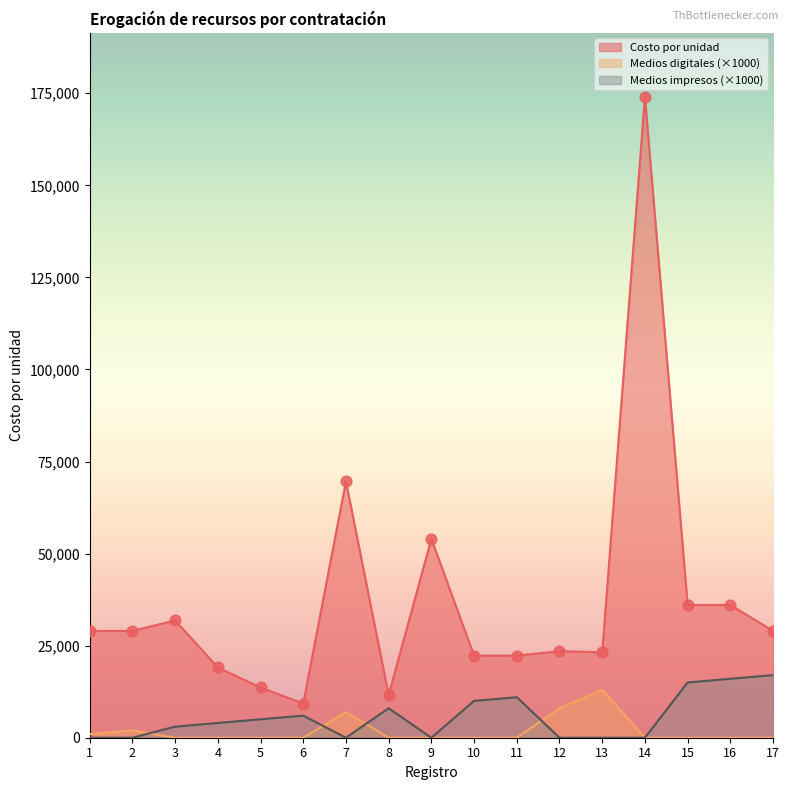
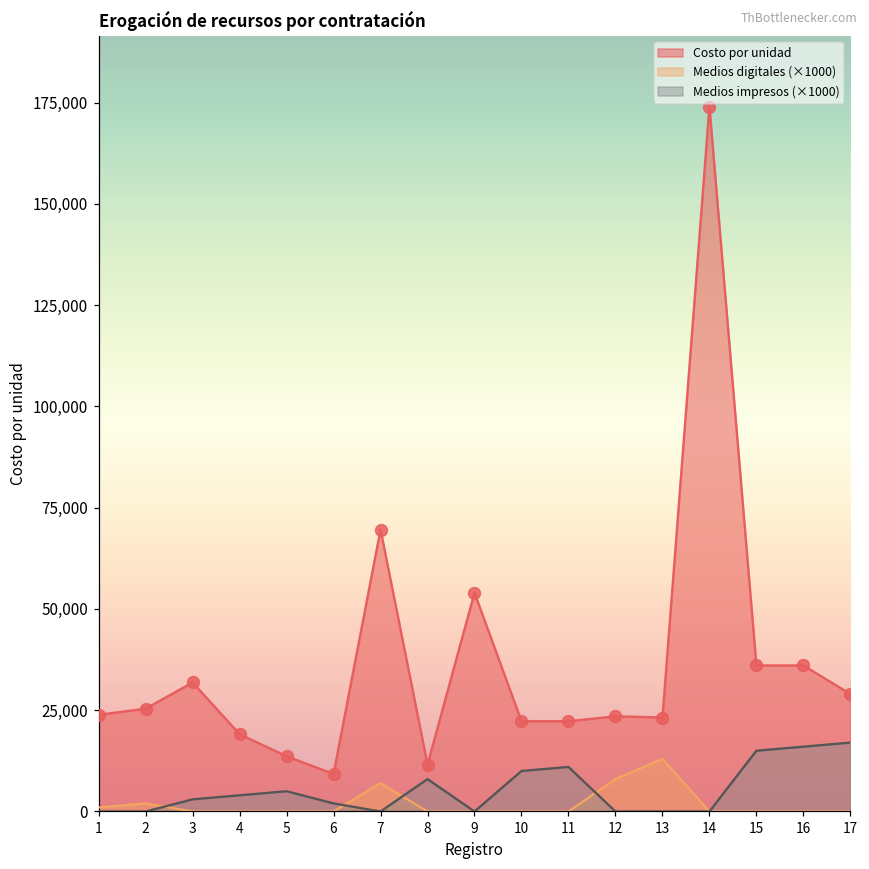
Costo por unidad, 1: 29,000 -> 24,000
Costo por unidad, 2: 29,000 -> 25,000
Medios impresos (×1000), 6: 6,000 -> 2,000
